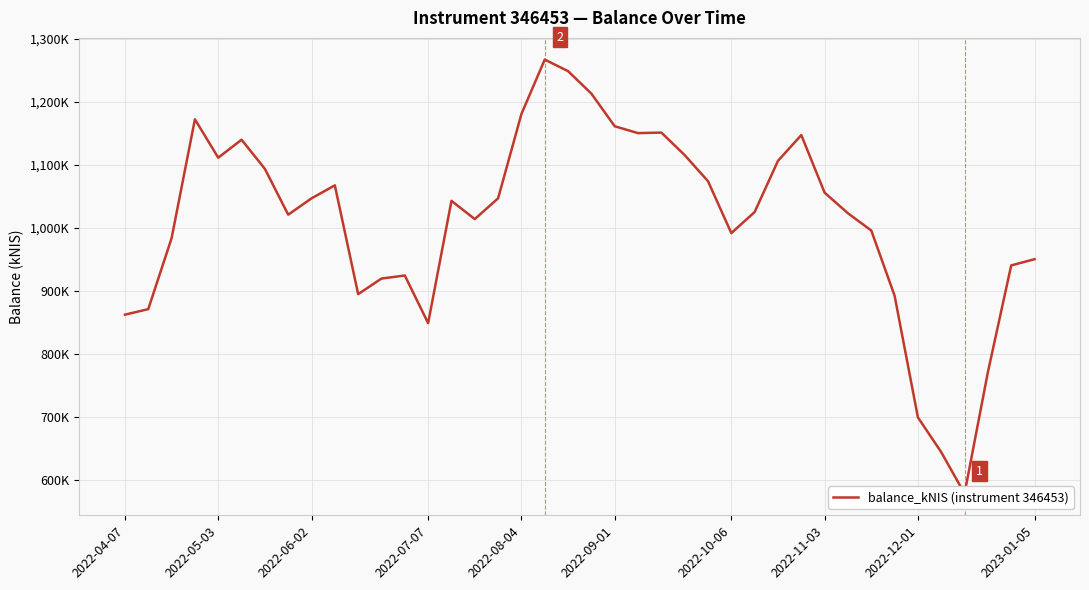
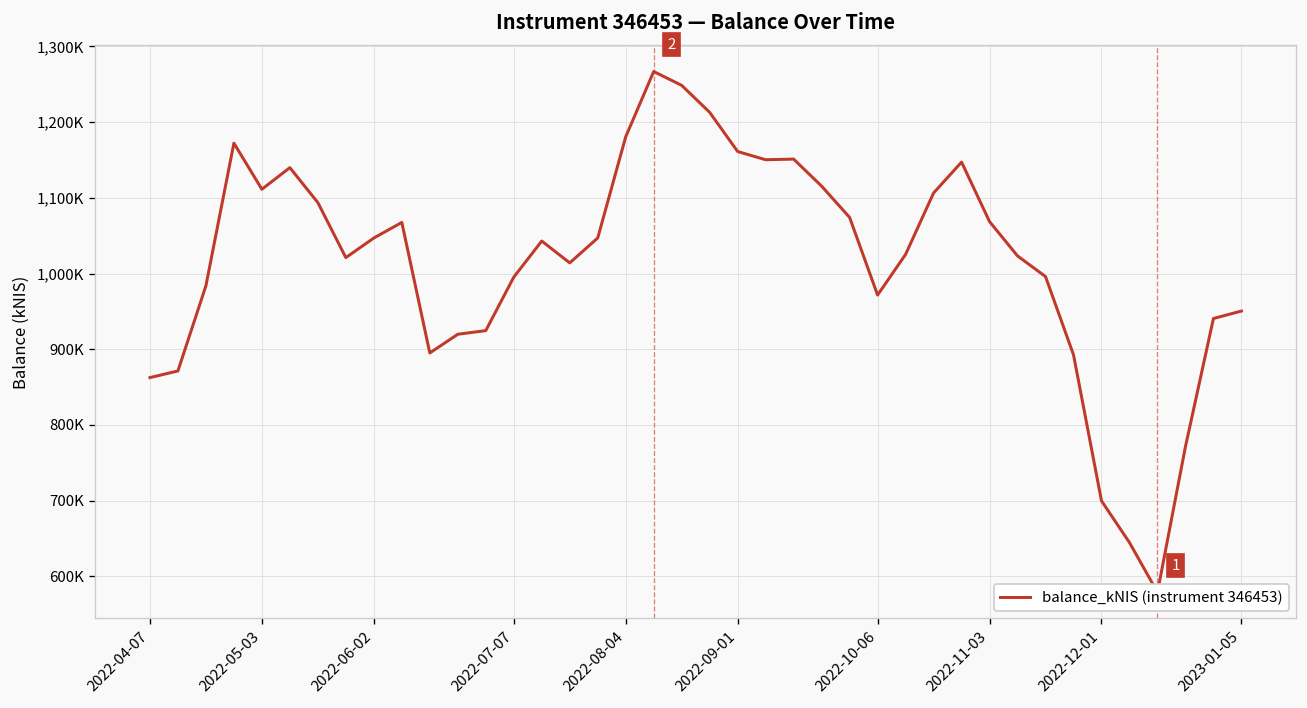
2022-07-07: 850,000 -> 1,000,000
2022-10-06: 990,000 -> 970,000
2022-11-03: 1,060,000 -> 1,070,000
